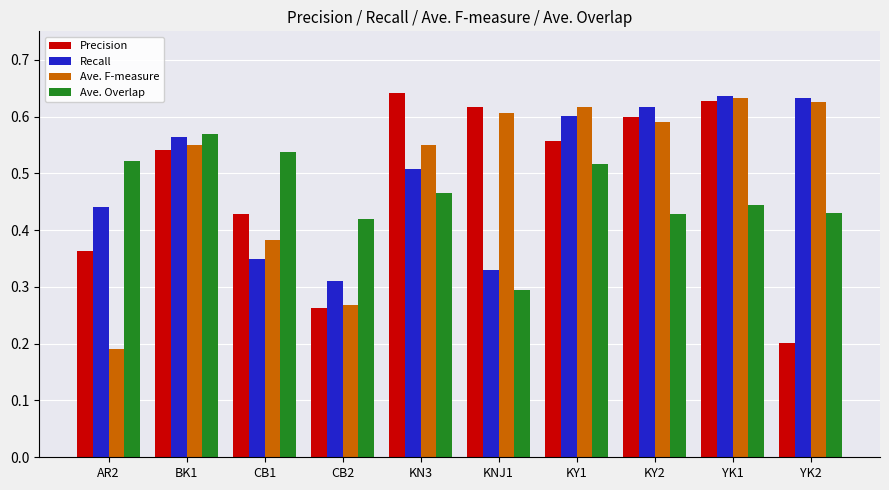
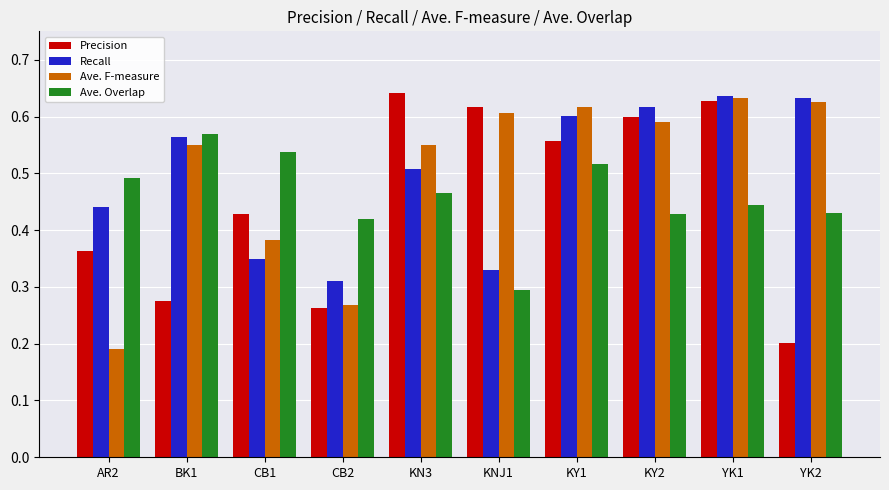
Ave. Overlap, AR2: 0.52 -> 0.49
Precision, BK1: 0.54 -> 0.28
